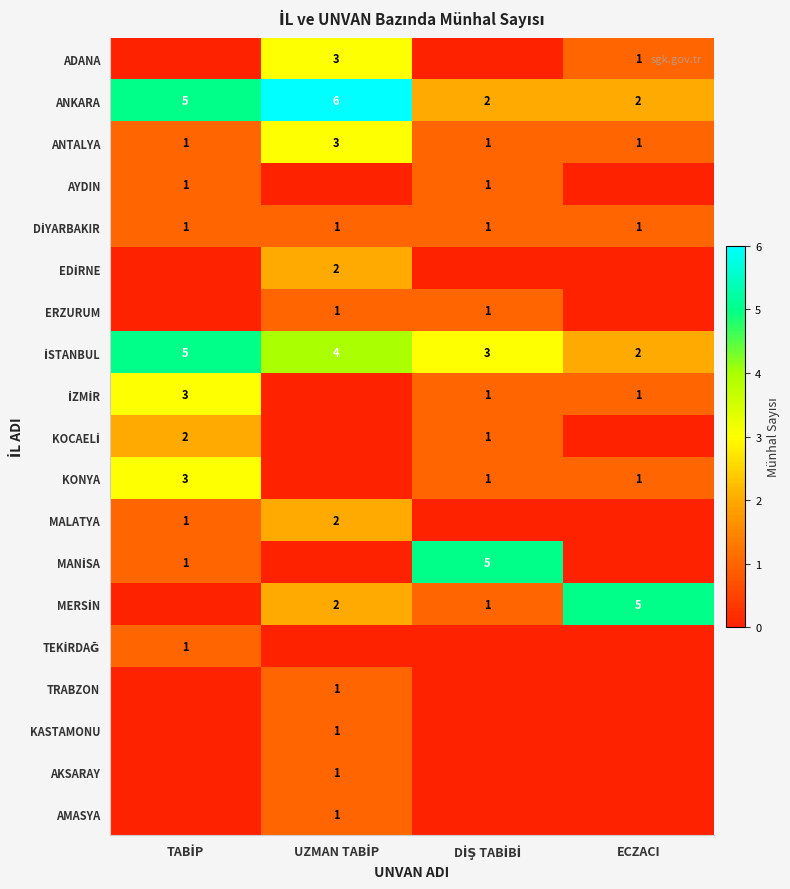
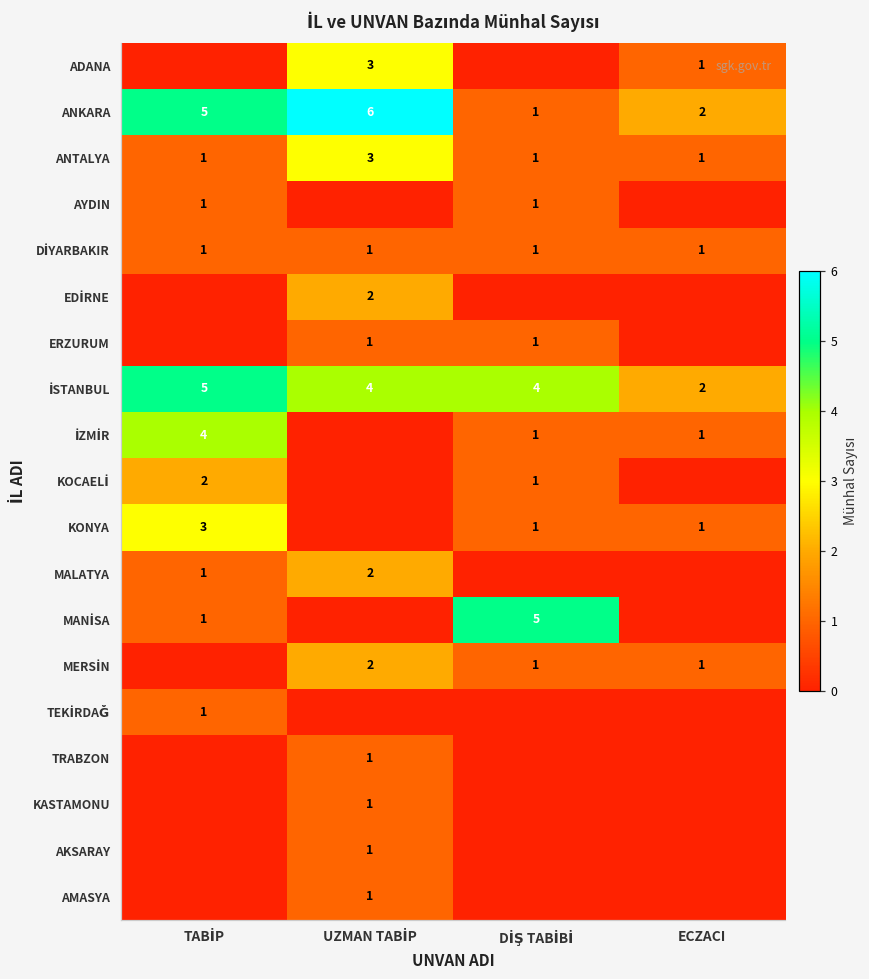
ANKARA, DİŞ TABİBİ: 2 -> 1
İSTANBUL, DİŞ TABİBİ: 3 -> 4
İZMİR, TABİP: 3 -> 4
MERSİN, ECZACI: 5 -> 1
